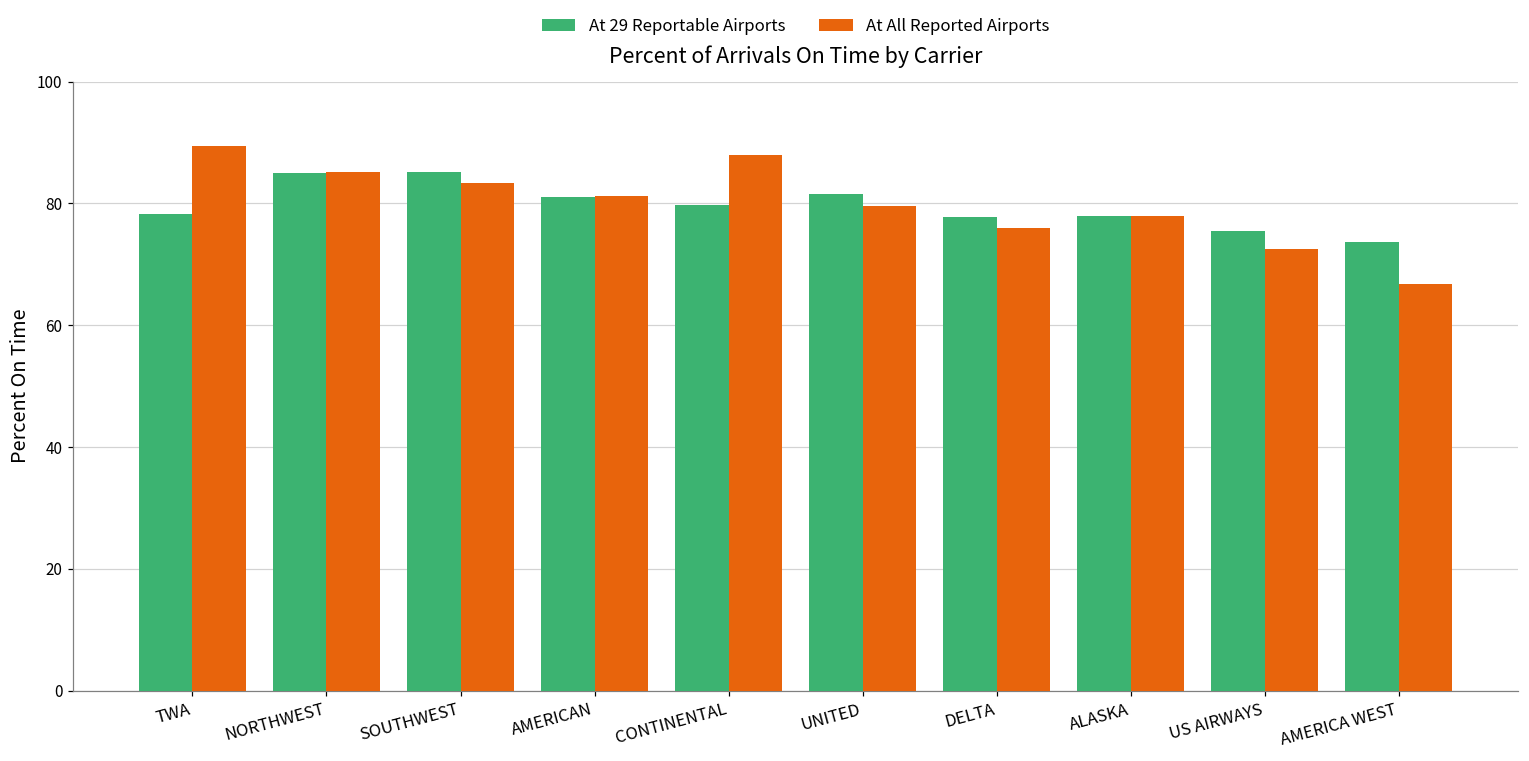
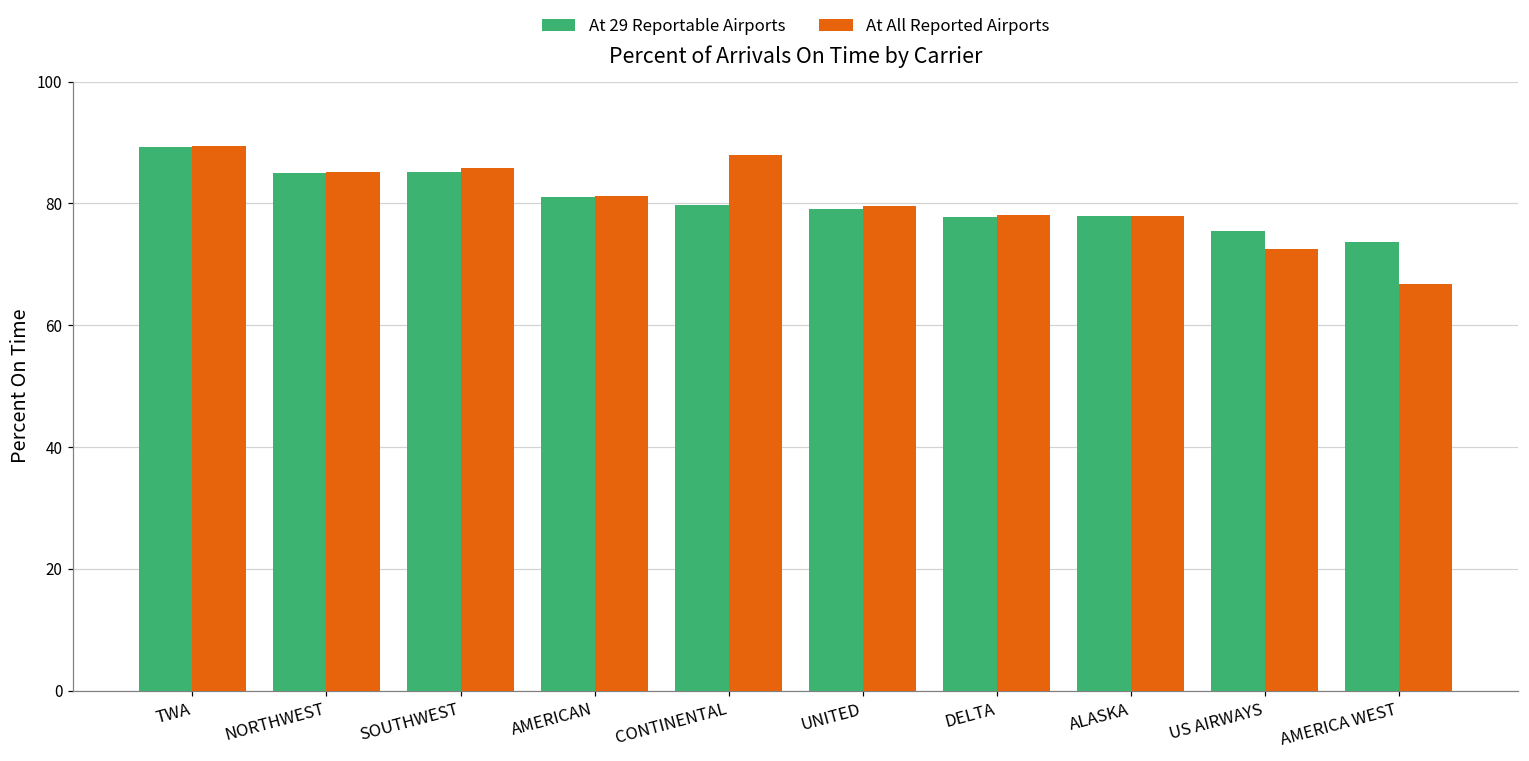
At 29 Reportable Airports, TWA: 78 -> 89
At All Reported Airports, SOUTHWEST: 83 -> 86
At 29 Reportable Airports, UNITED: 82 -> 79
At All Reported Airports, DELTA: 76 -> 78
